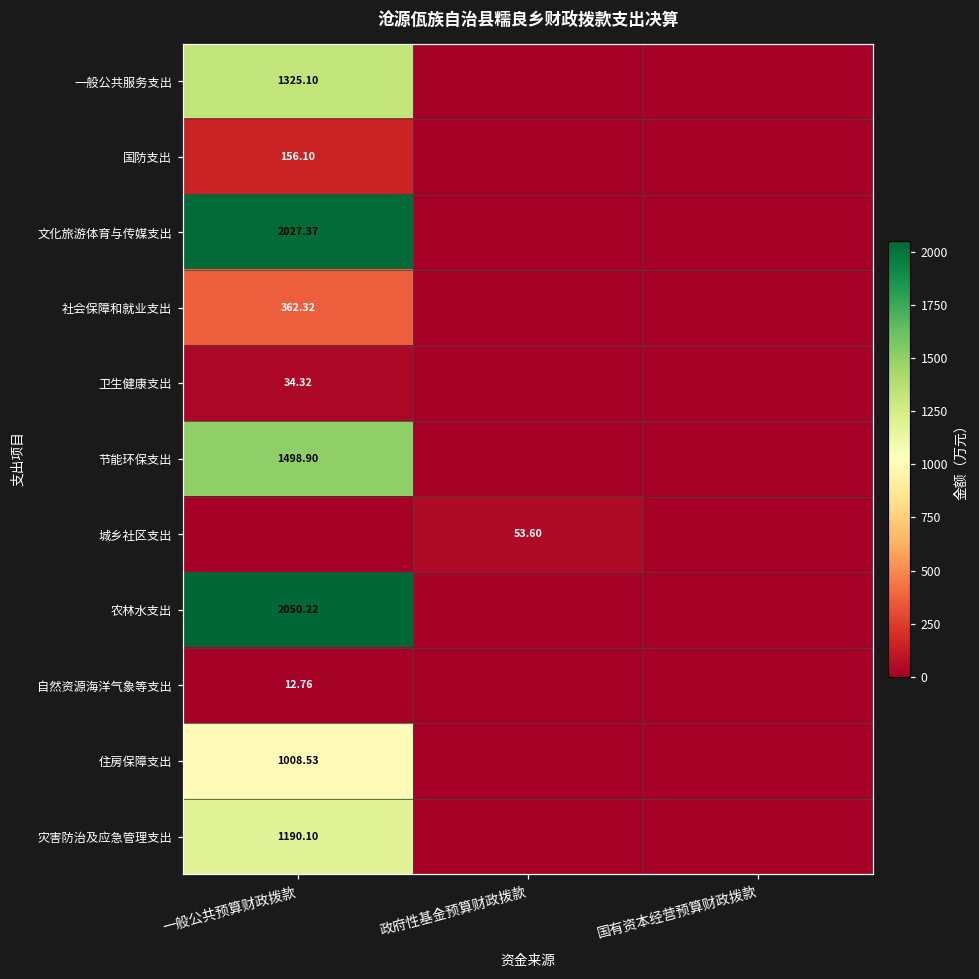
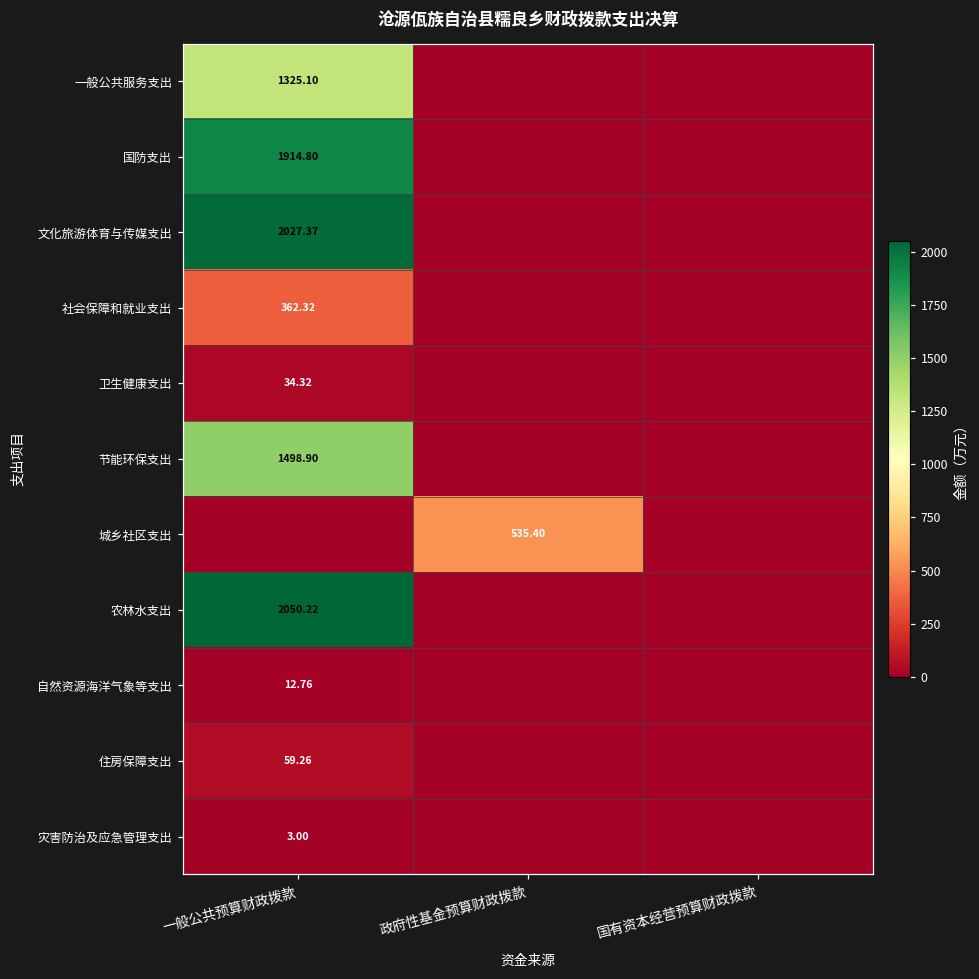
国防支出, 一般公共预算财政拨款: 156.10 -> 1914.80
城乡社区支出, 政府性基金预算财政拨款: 53.60 -> 535.40
住房保障支出, 一般公共预算财政拨款: 1008.53 -> 59.26
灾害防治及应急管理支出, 一般公共预算财政拨款: 1190.10 -> 3.00
